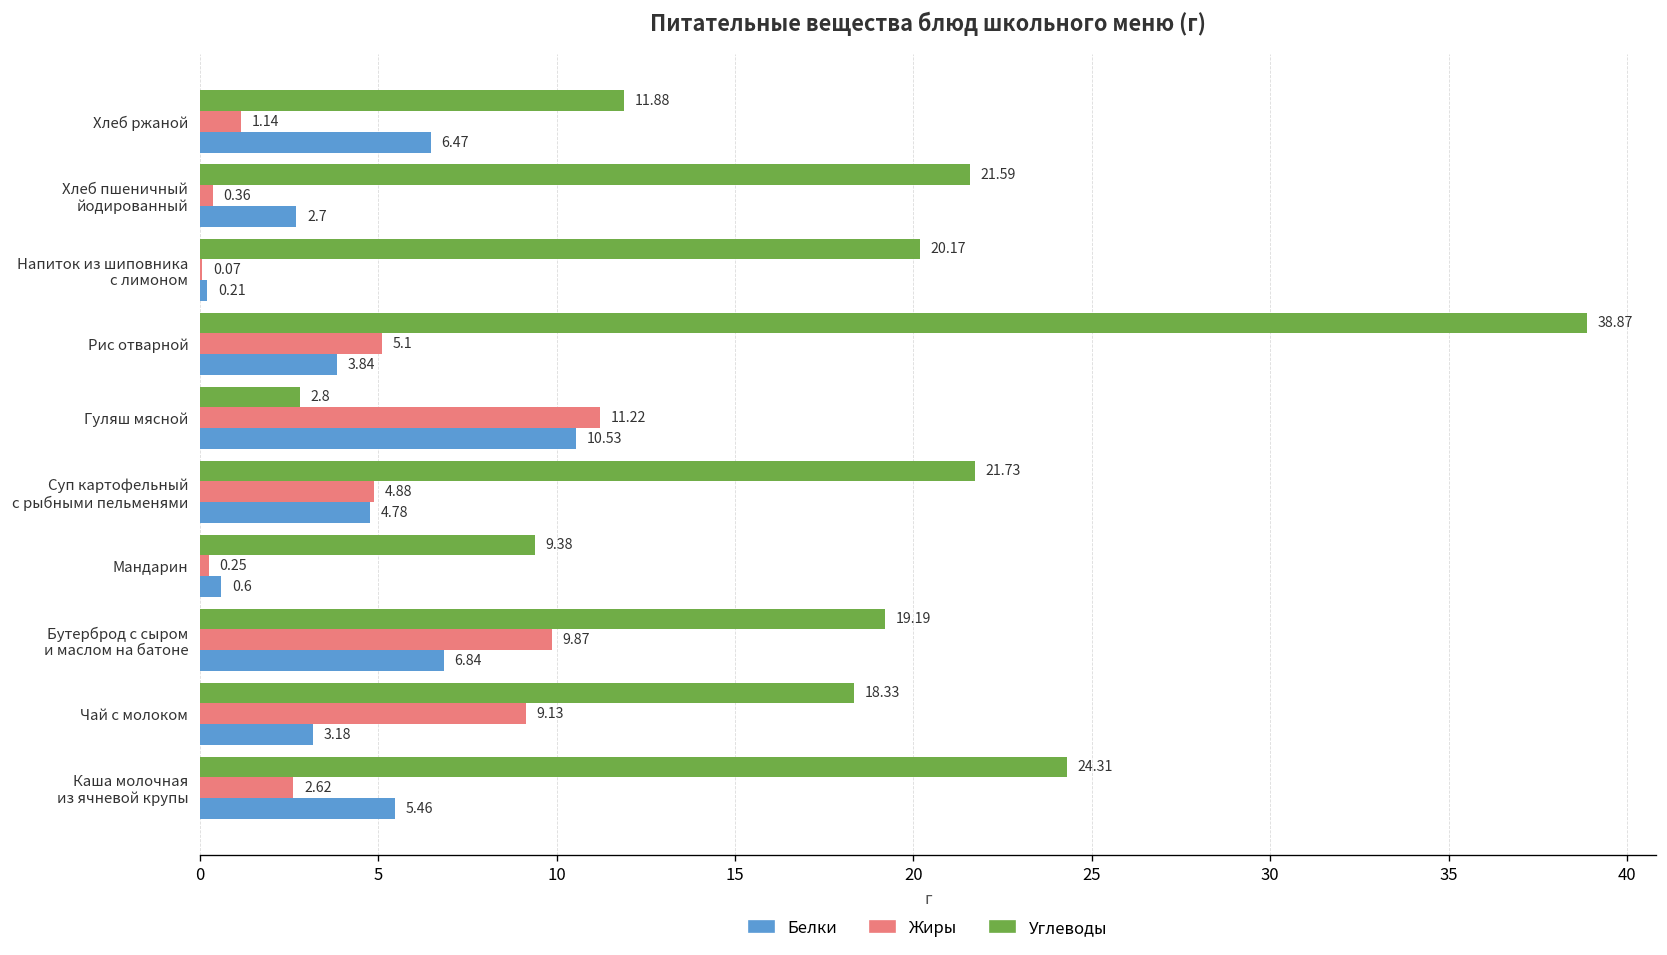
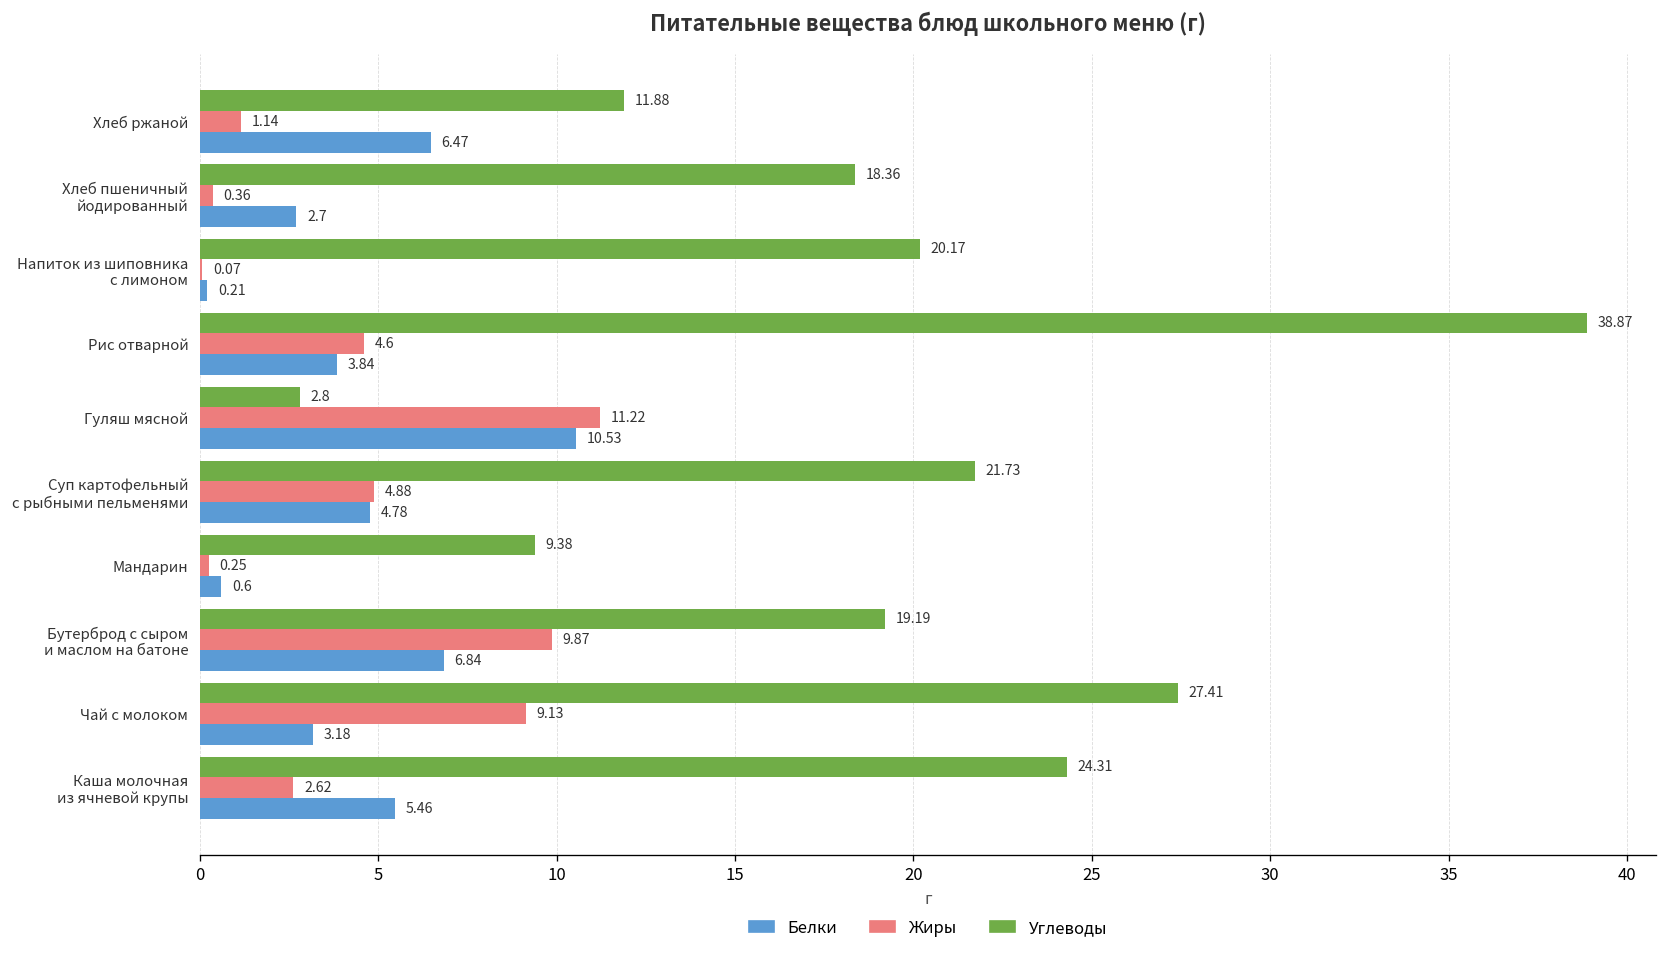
Углеводы, Хлеб пшеничный йодированный: 21.59 -> 18.36
Жиры, Рис отварной: 5.1 -> 4.6
Углеводы, Чай с молоком: 18.33 -> 27.41
